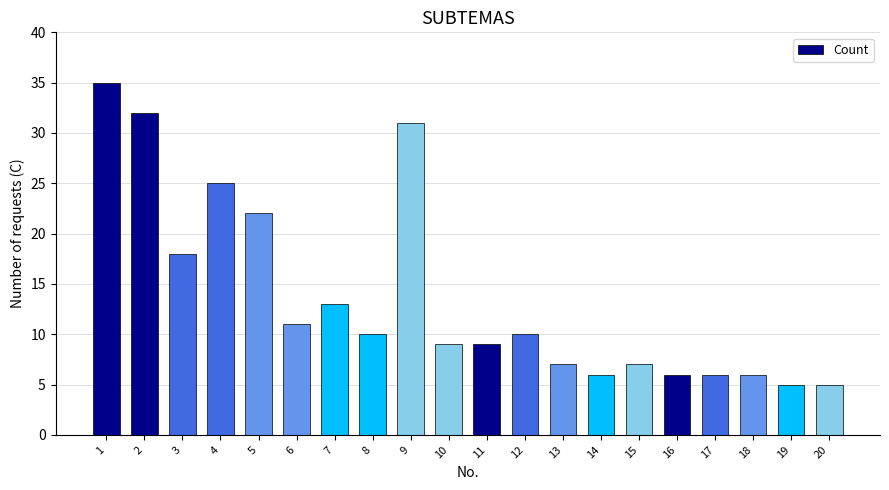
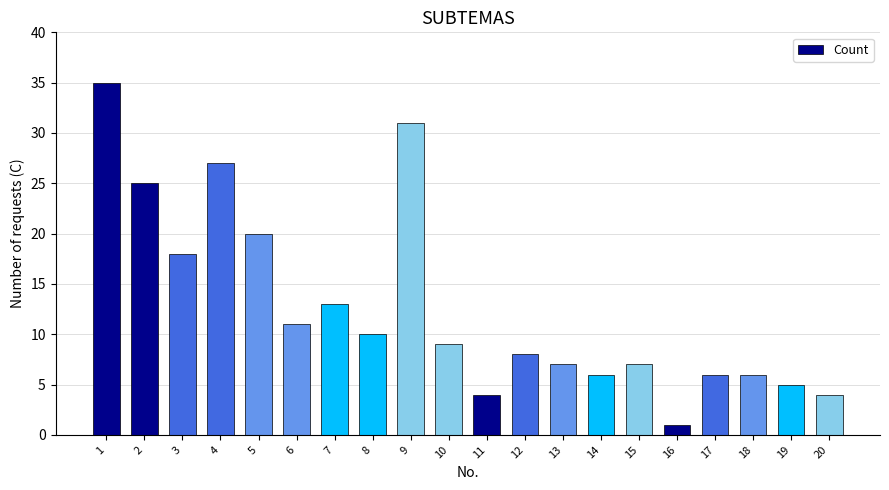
2: 32 -> 25
4: 25 -> 27
5: 22 -> 20
11: 9 -> 4
12: 10 -> 8
16: 6 -> 1
20: 5 -> 4
